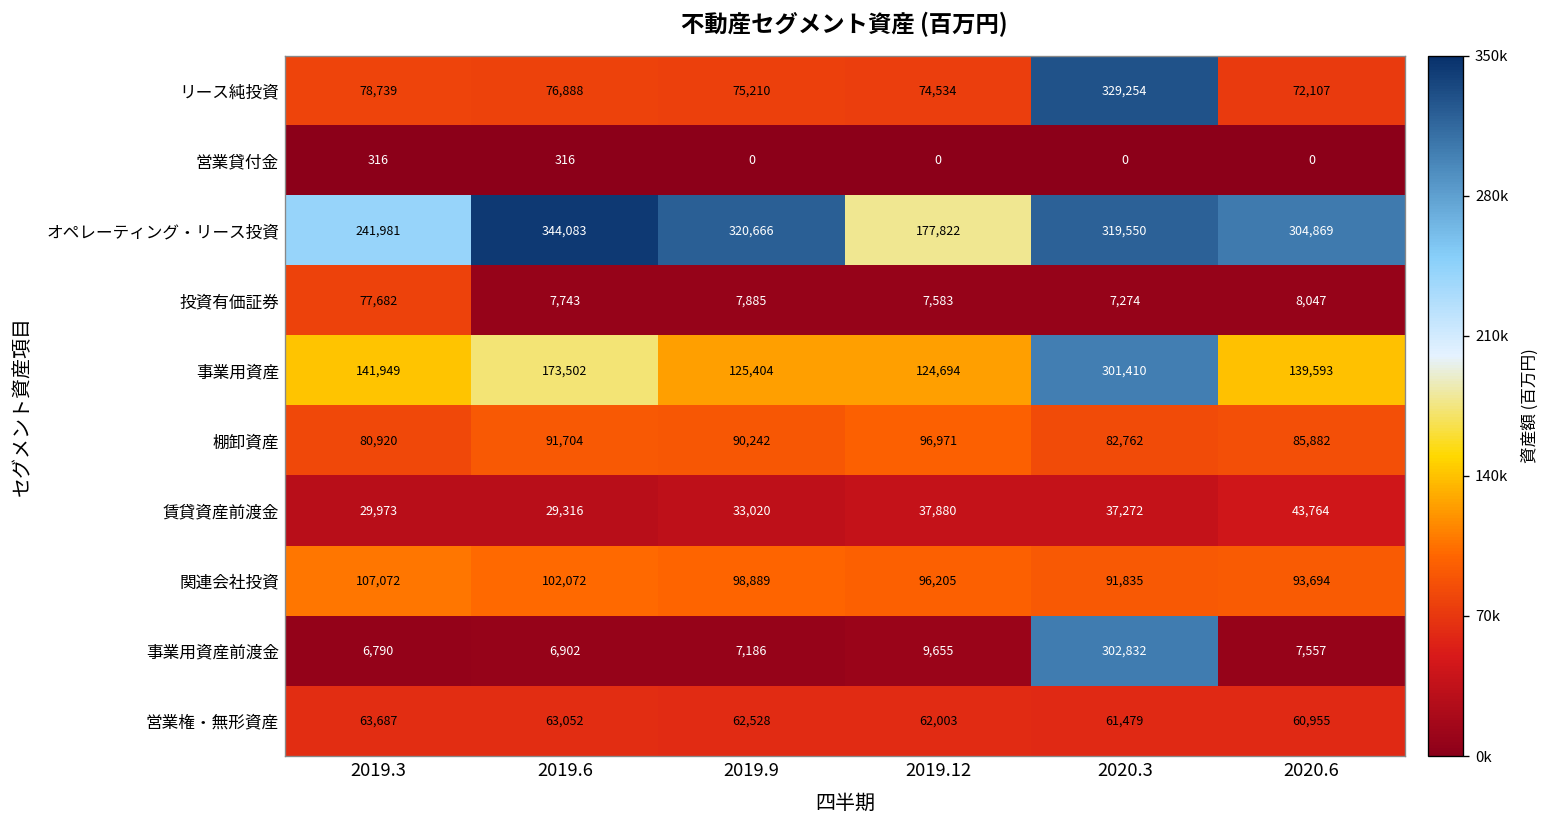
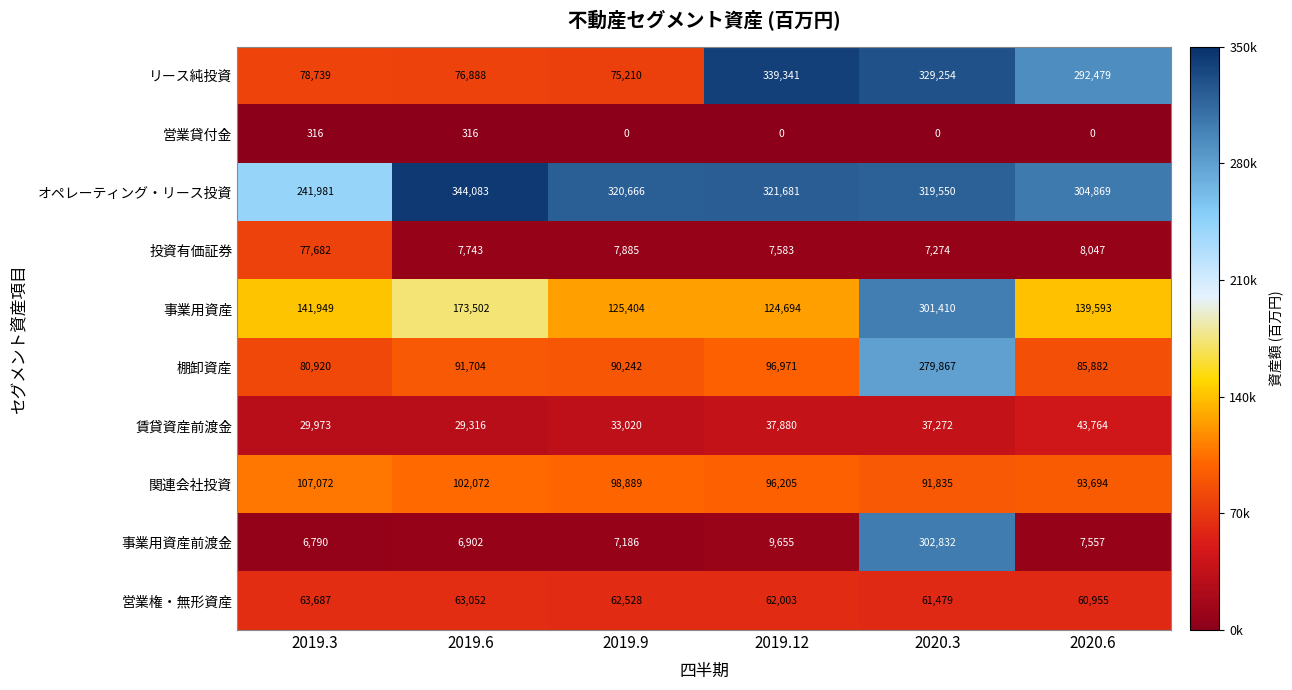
リース純投資, 2019.12: 74,534 -> 339,341
リース純投資, 2020.6: 72,107 -> 292,479
オペレーティング・リース投資, 2019.12: 177,822 -> 321,681
棚卸資産, 2020.3: 82,762 -> 279,867
